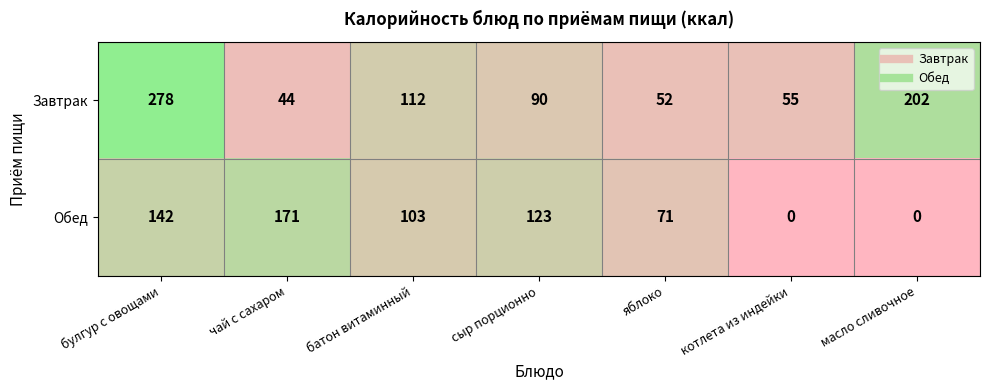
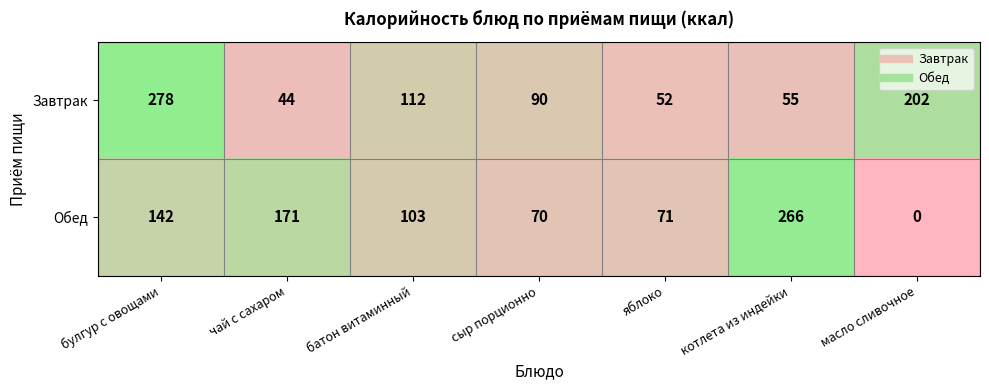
Обед, сыр порционно: 123 -> 70
Обед, котлета из индейки: 0 -> 266
